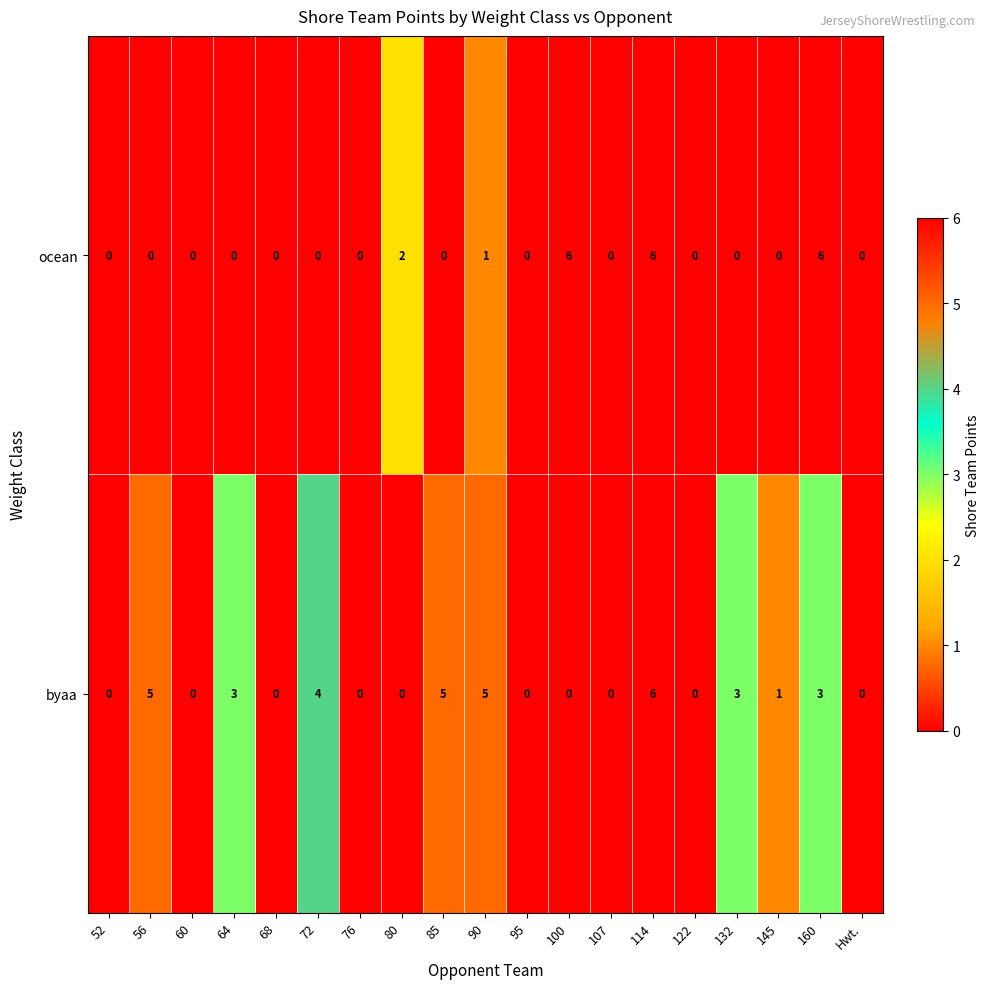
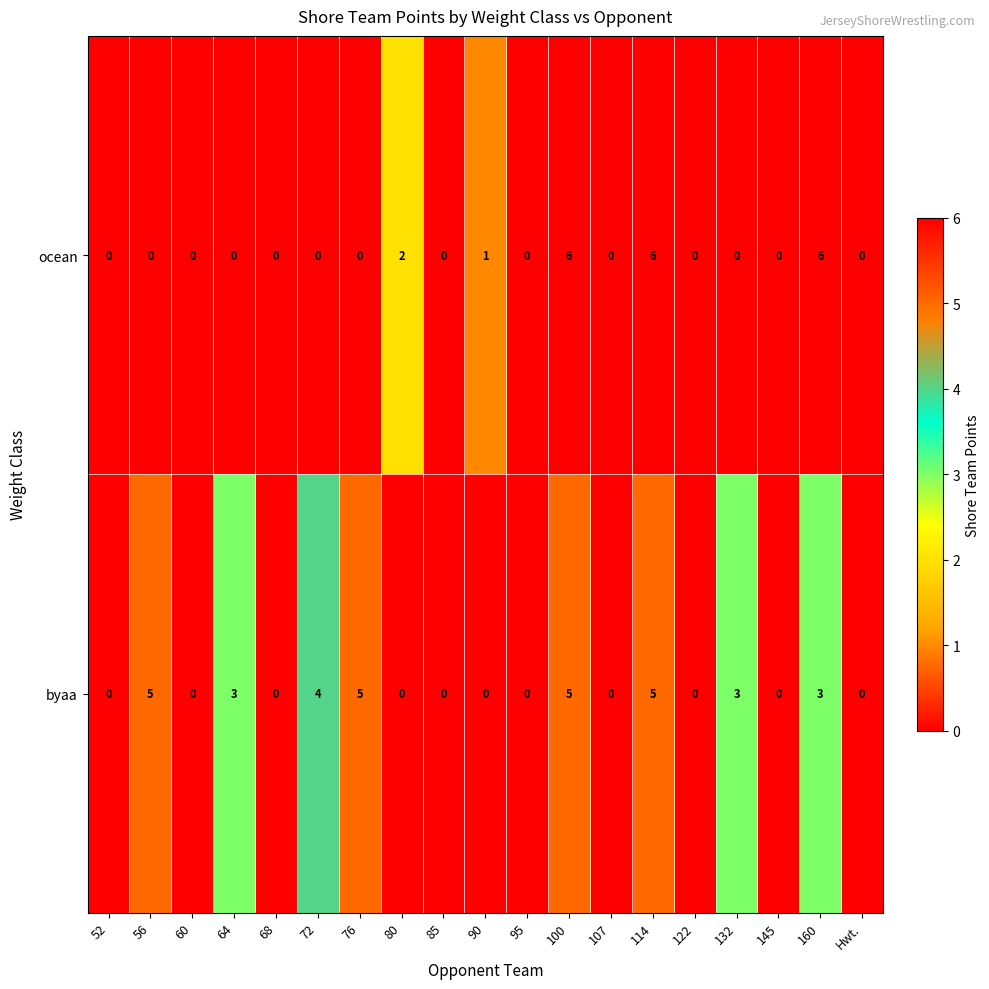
byaa, 76: 0 -> 5
byaa, 85: 5 -> 0
byaa, 90: 5 -> 0
byaa, 100: 0 -> 5
byaa, 114: 6 -> 5
byaa, 145: 1 -> 0
